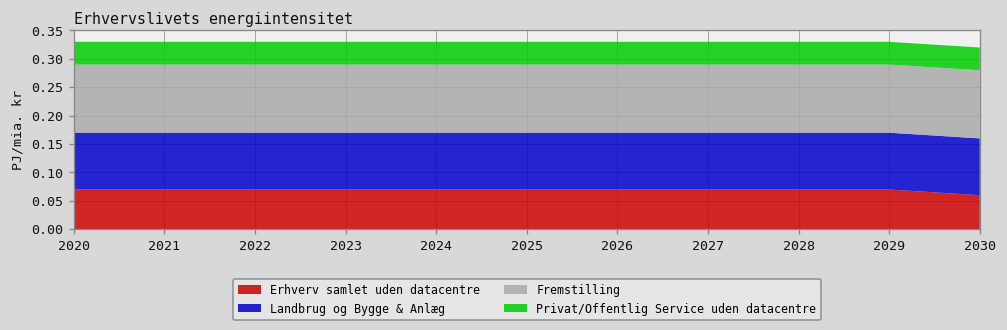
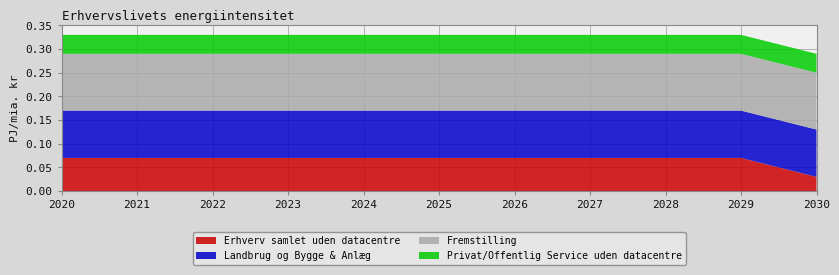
Erhverv samlet uden datacentre, 2030: 0.06 -> 0.03
